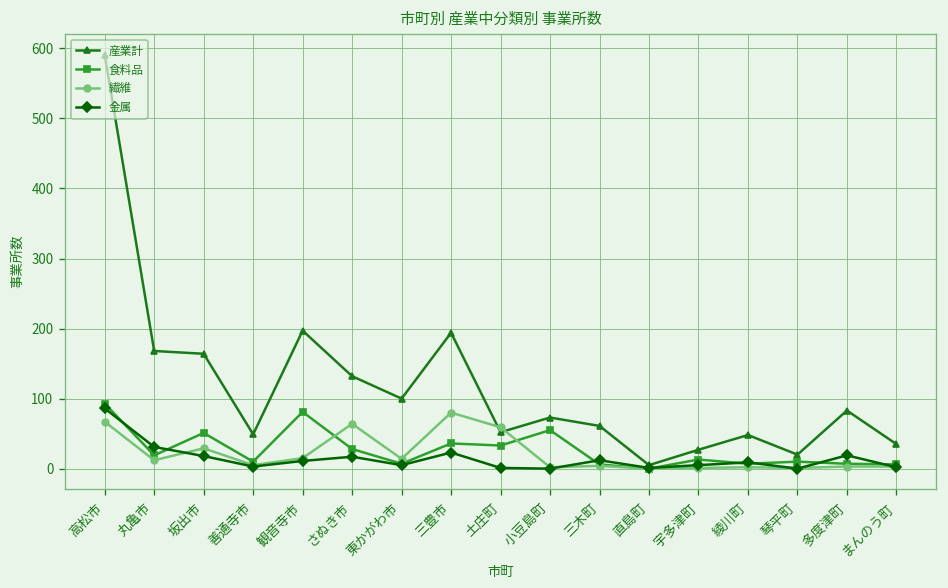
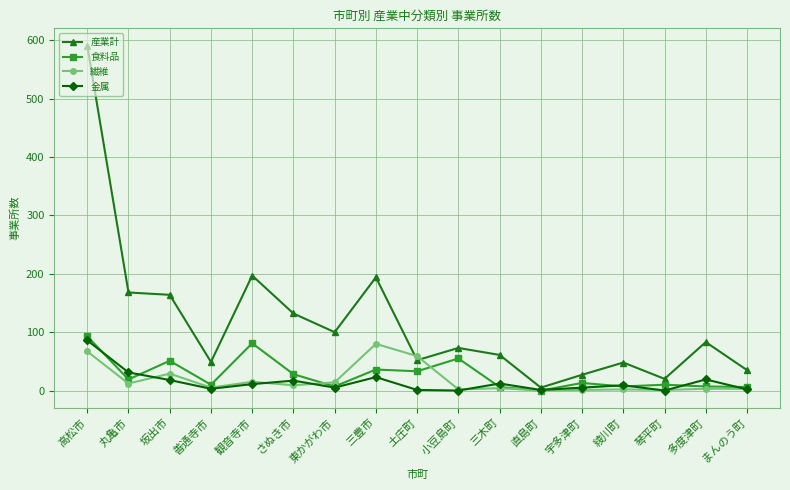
繊維, さぬき市: 60 -> 10
